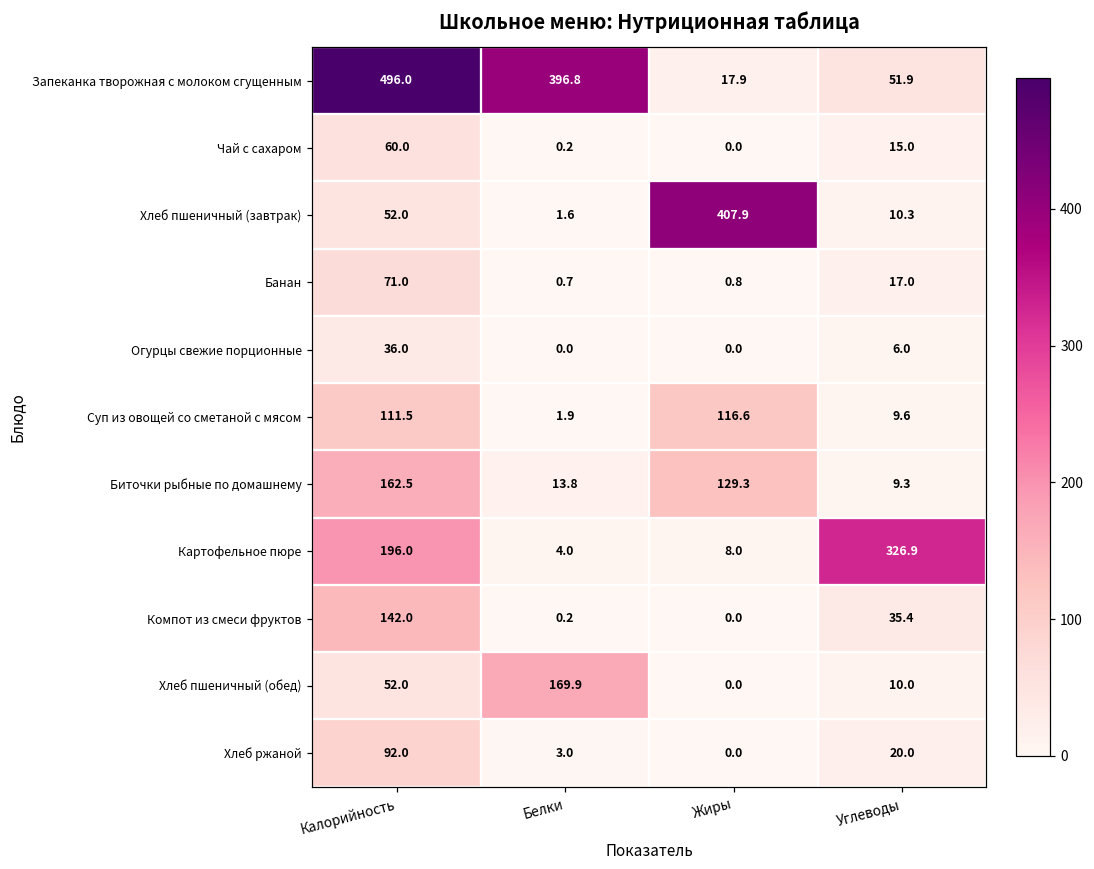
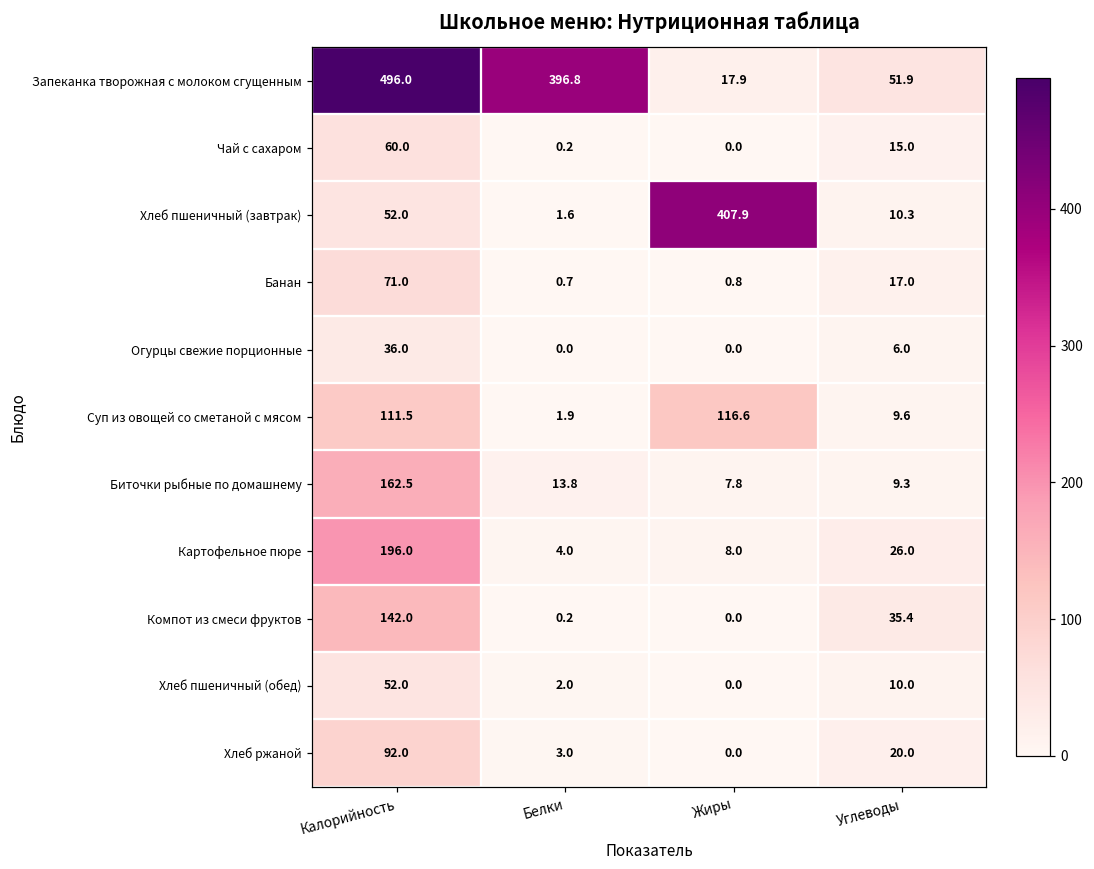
Биточки рыбные по домашнему, Жиры: 129.3 -> 7.8
Картофельное пюре, Углеводы: 326.9 -> 26.0
Хлеб пшеничный (обед), Белки: 169.9 -> 2.0
